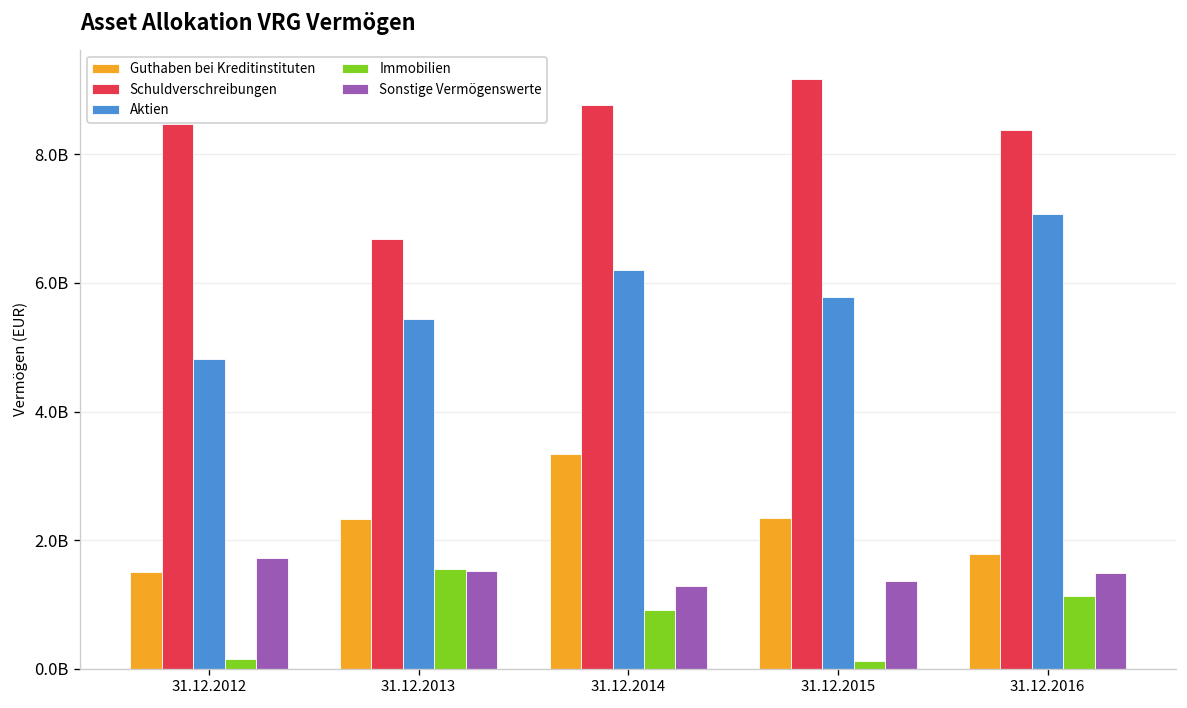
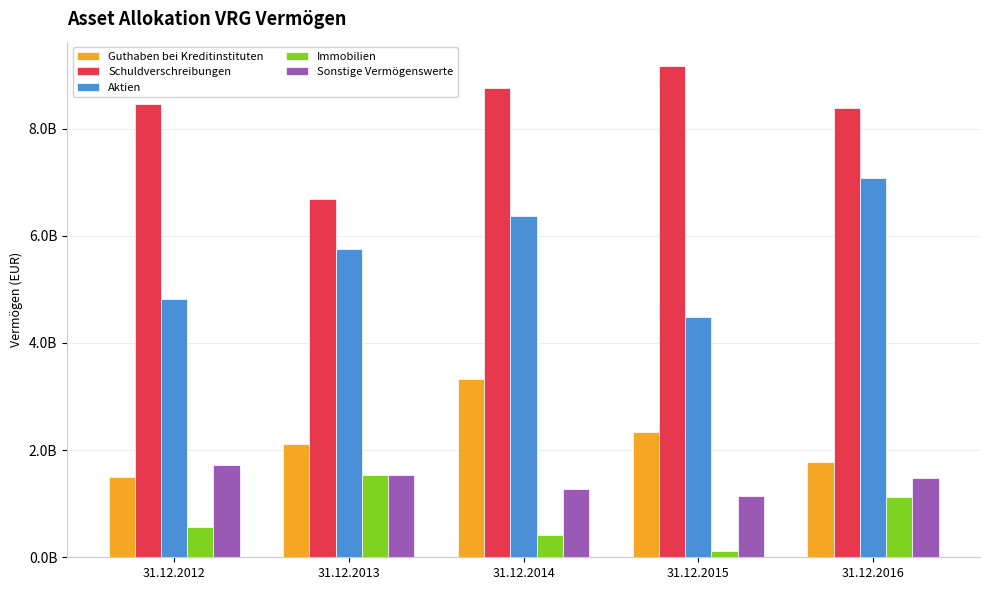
Immobilien, 31.12.2012: 200000000 -> 600000000
Guthaben bei Kreditinstituten, 31.12.2013: 2300000000 -> 2100000000
Aktien, 31.12.2013: 5400000000 -> 5800000000
Aktien, 31.12.2014: 6200000000 -> 6400000000
Immobilien, 31.12.2014: 900000000 -> 400000000
Aktien, 31.12.2015: 5800000000 -> 4500000000
Sonstige Vermögenswerte, 31.12.2015: 1400000000 -> 1100000000
